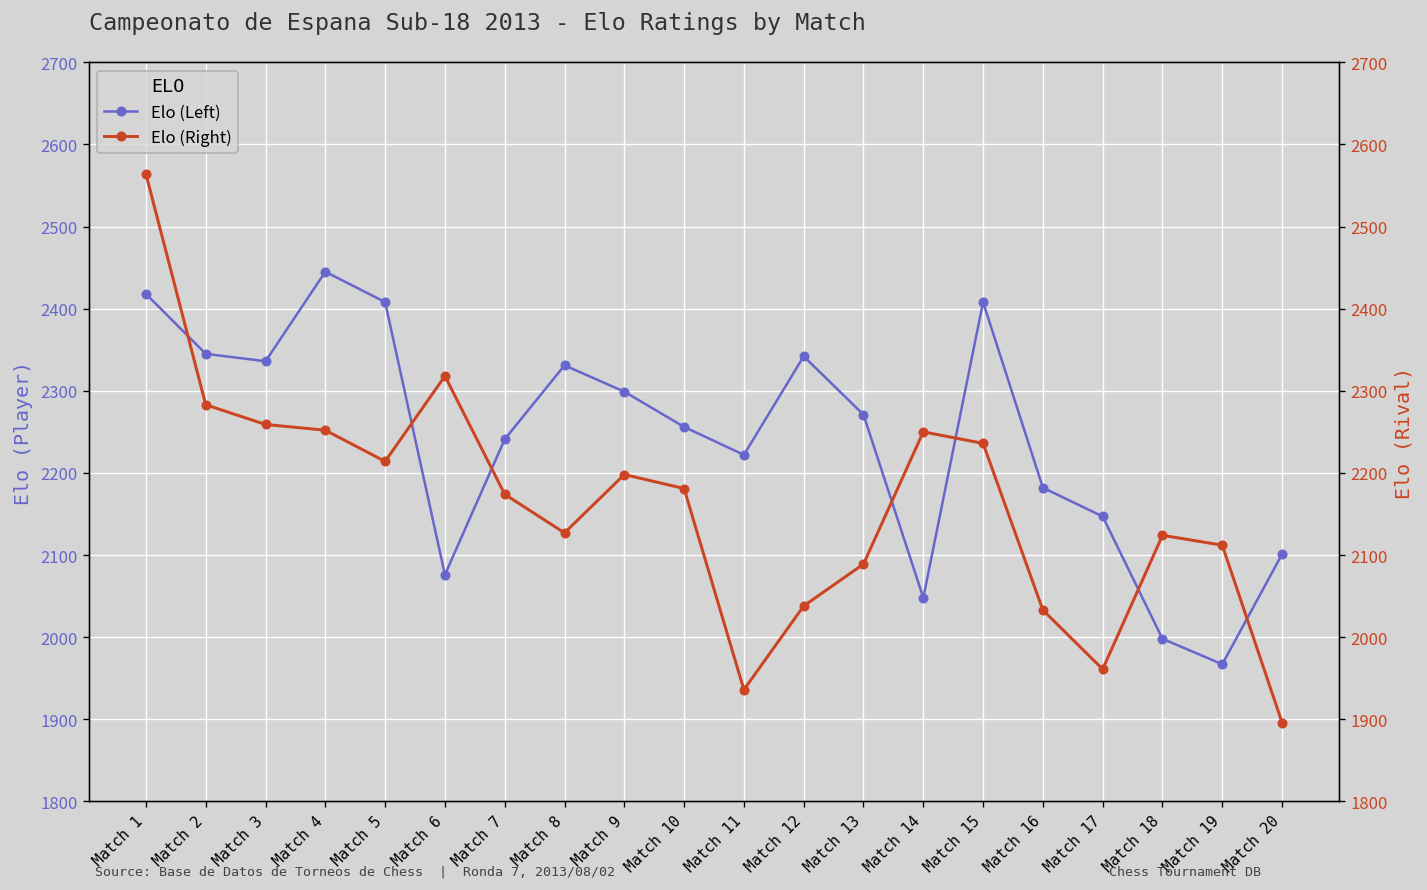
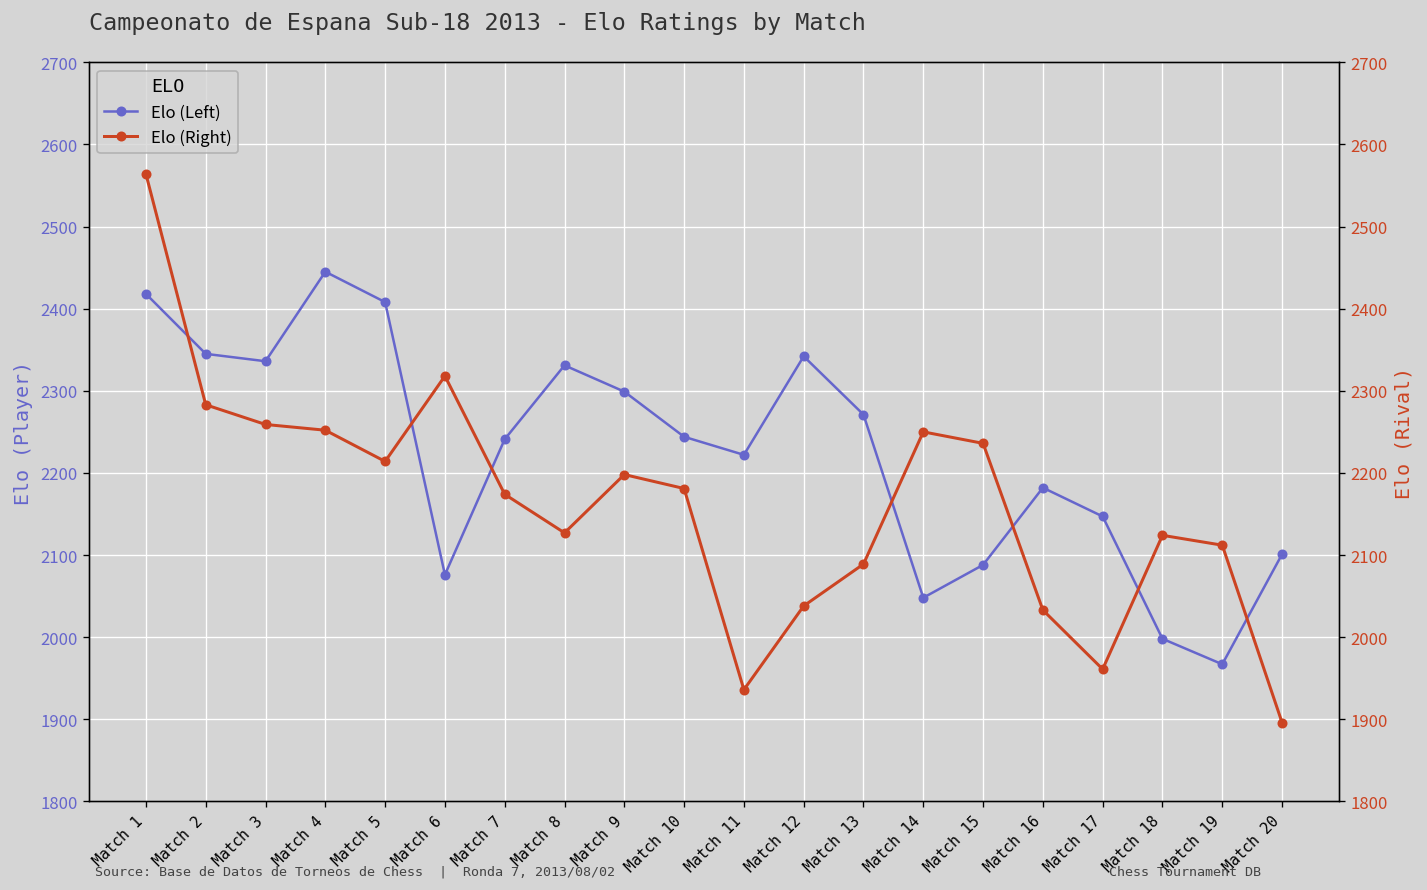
Elo (Left), Match 10: 2260 -> 2240
Elo (Left), Match 15: 2410 -> 2090
